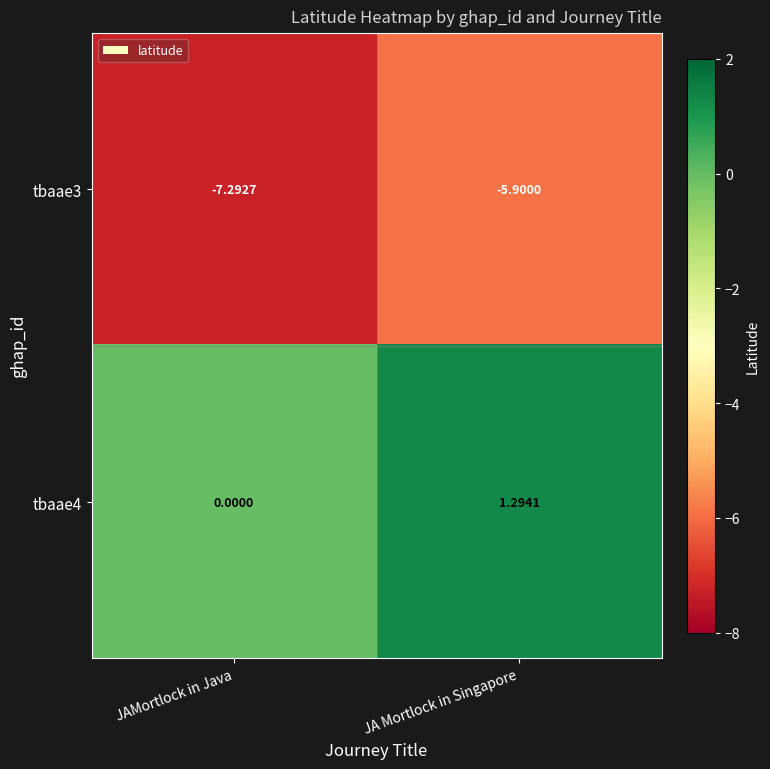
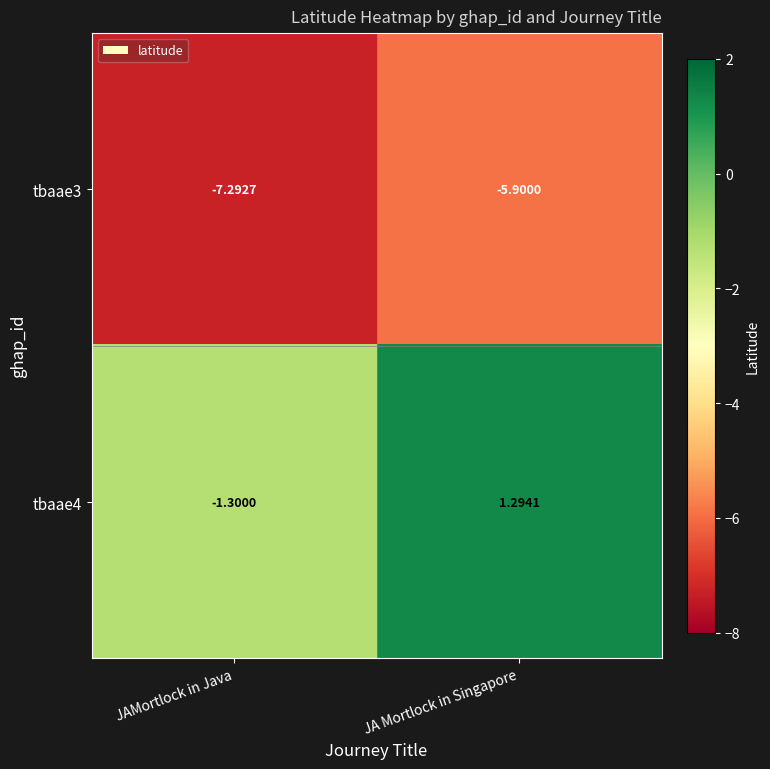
tbaae4, JAMortlock in Java: 0.0000 -> -1.3000
